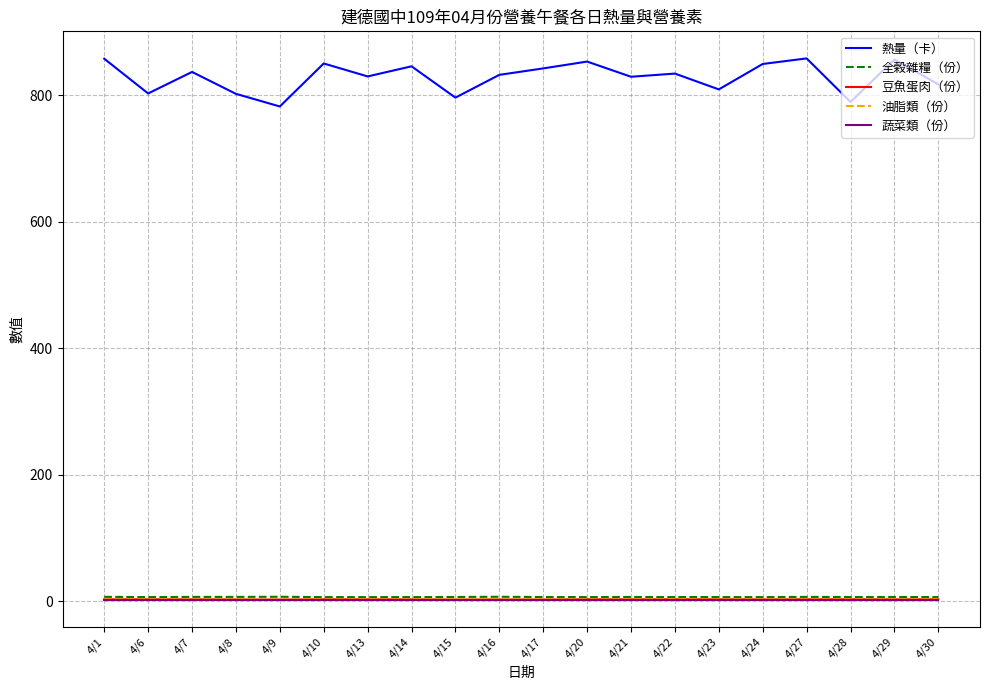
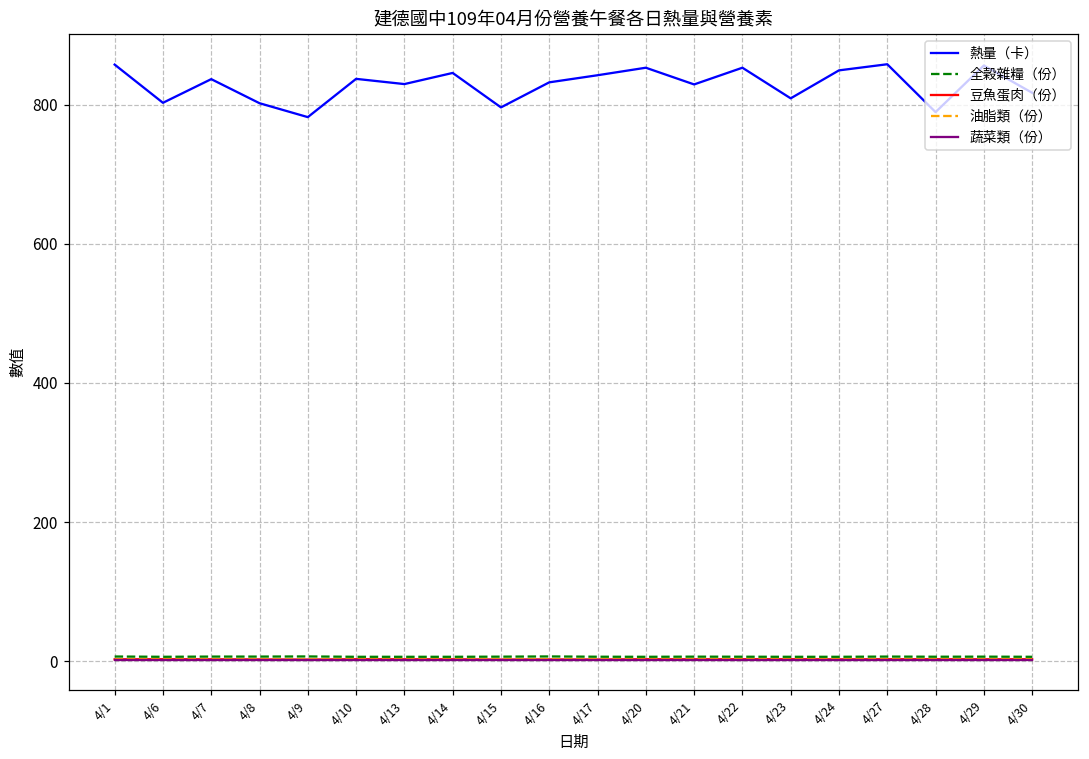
熱量（卡）, 4/10: 850 -> 840
熱量（卡）, 4/22: 830 -> 850
